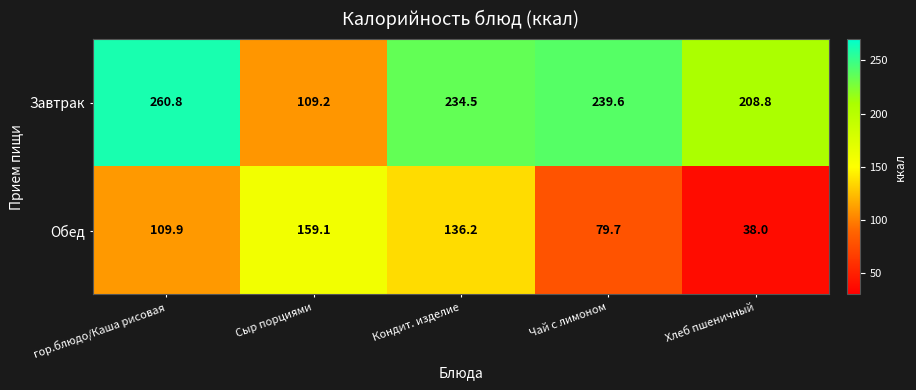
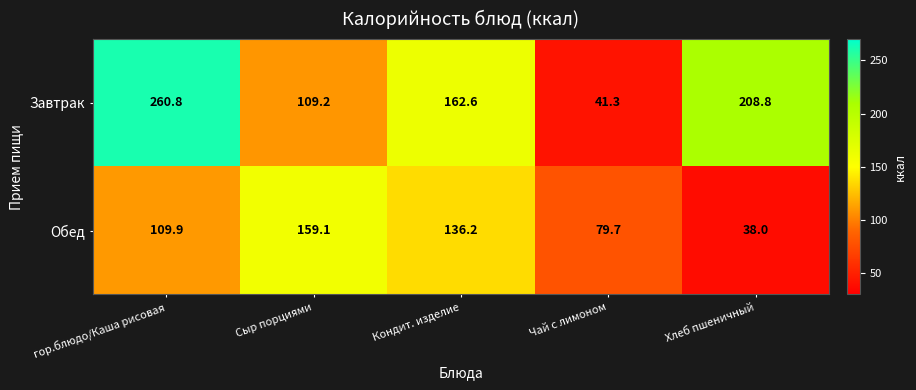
Завтрак, Кондит. изделие: 234.5 -> 162.6
Завтрак, Чай с лимоном: 239.6 -> 41.3
